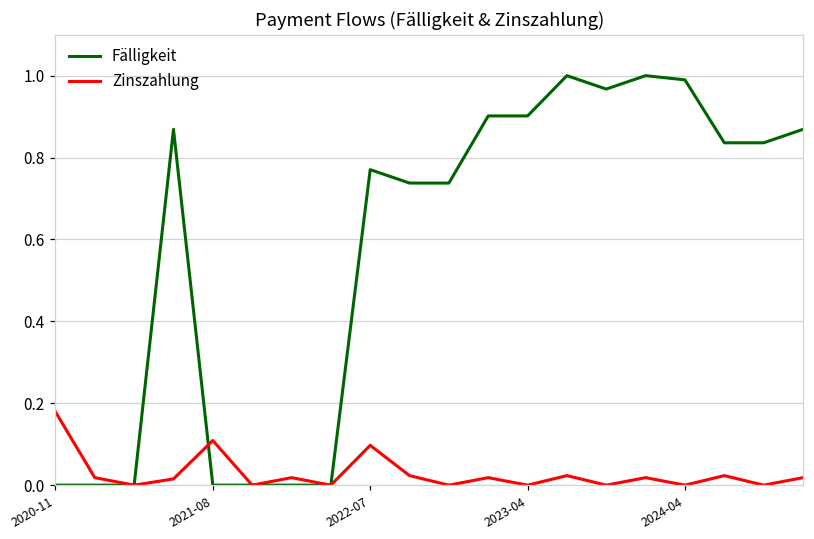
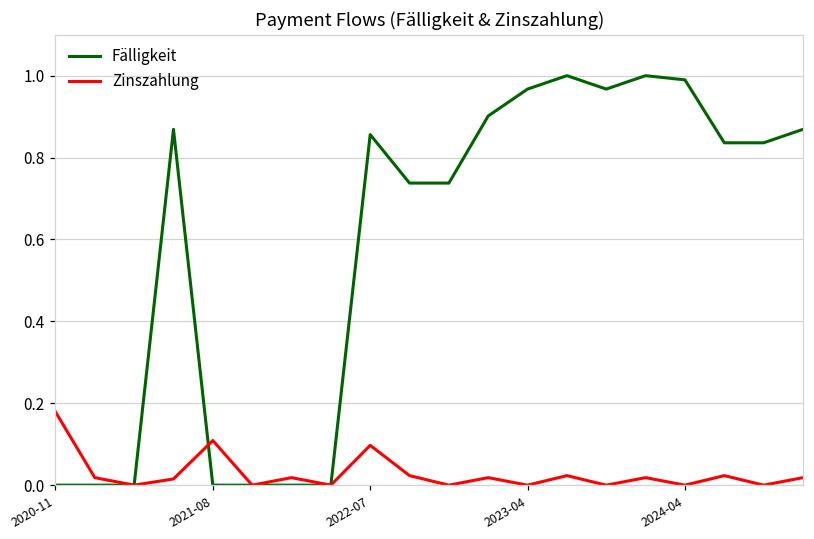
Fälligkeit, 2022-07: 0.77 -> 0.86
Fälligkeit, 2023-04: 0.90 -> 0.97
